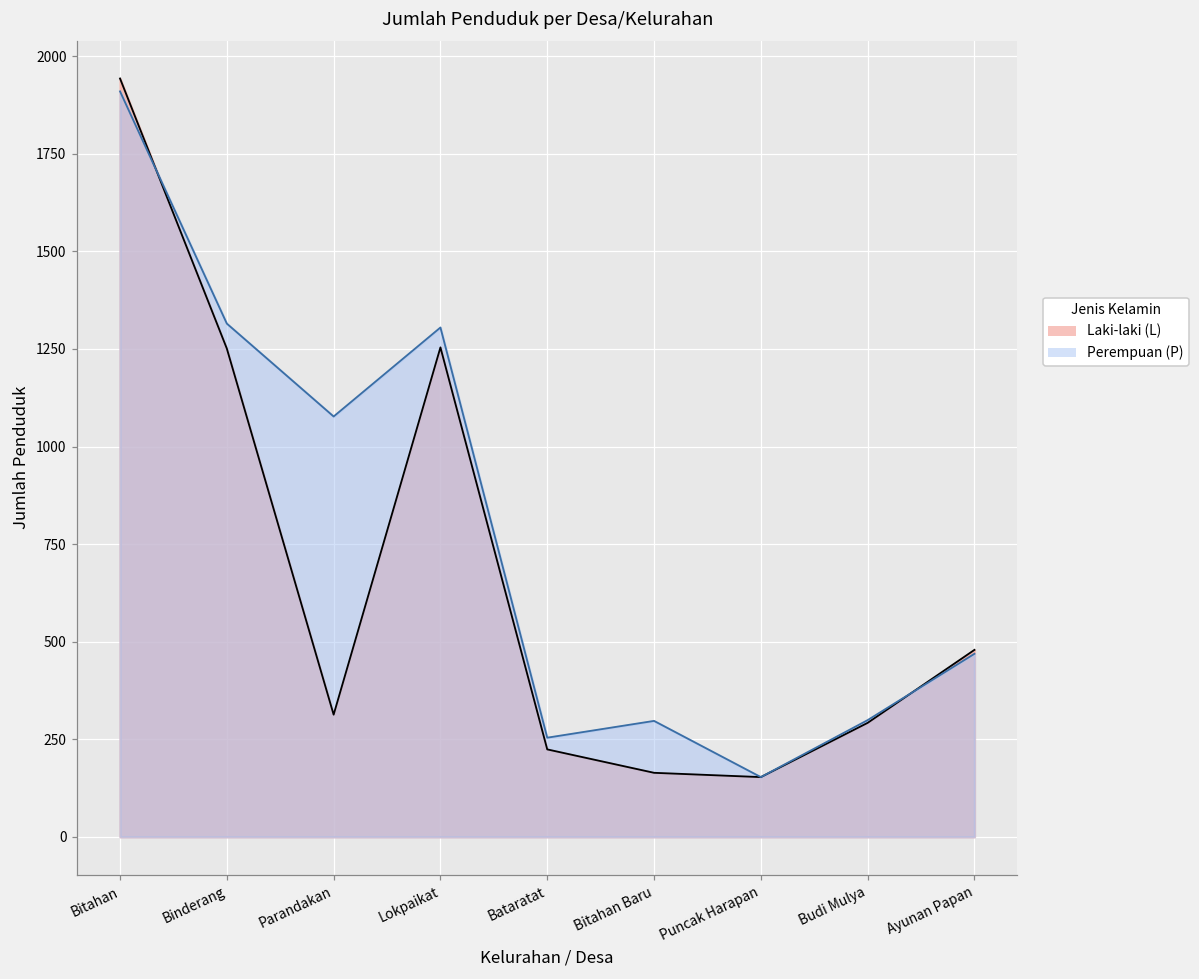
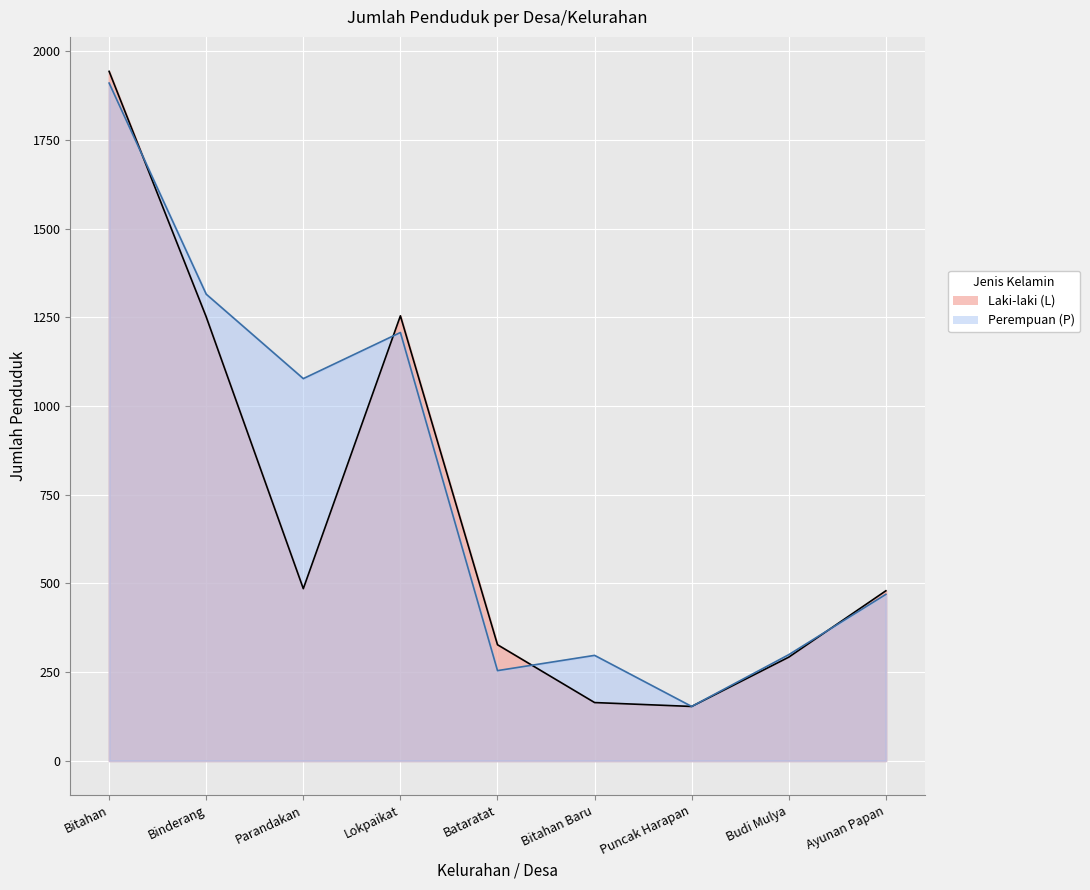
Laki-laki (L), Parandakan: 310 -> 490
Perempuan (P), Lokpaikat: 1310 -> 1210
Laki-laki (L), Bataratat: 220 -> 330
